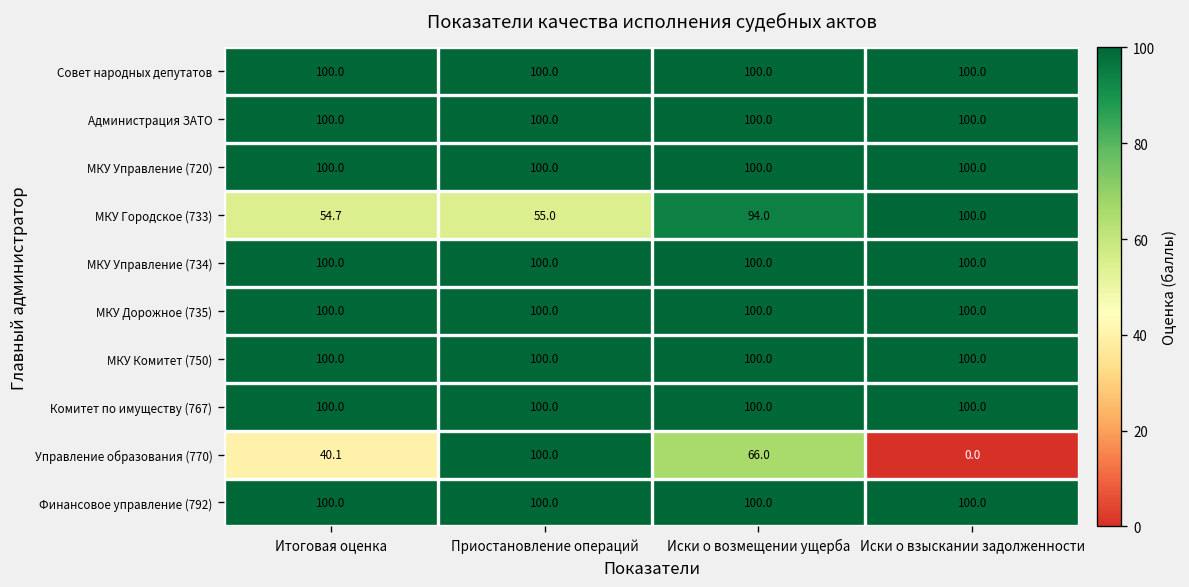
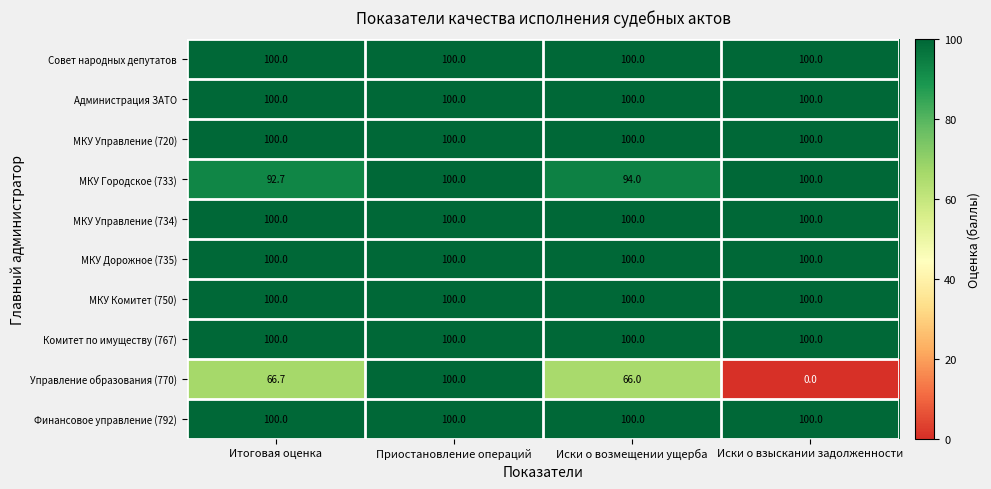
МКУ Городское (733), Итоговая оценка: 54.7 -> 92.7
МКУ Городское (733), Приостановление операций: 55.0 -> 100.0
Управление образования (770), Итоговая оценка: 40.1 -> 66.7
